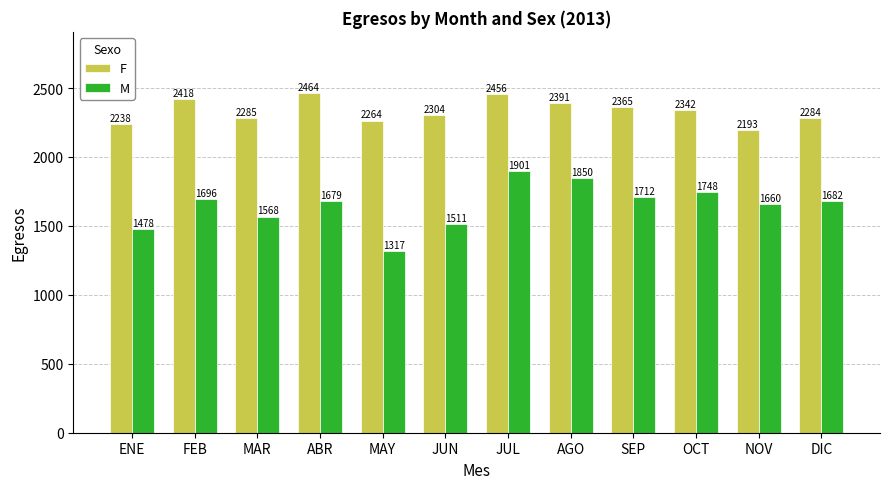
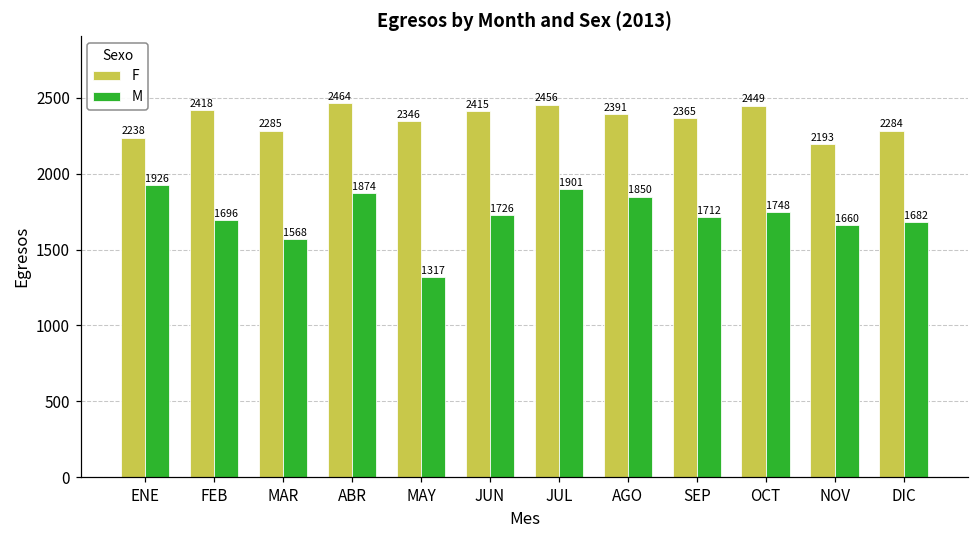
M, ENE: 1478 -> 1926
M, ABR: 1679 -> 1874
F, MAY: 2264 -> 2346
F, JUN: 2304 -> 2415
M, JUN: 1511 -> 1726
F, OCT: 2342 -> 2449
